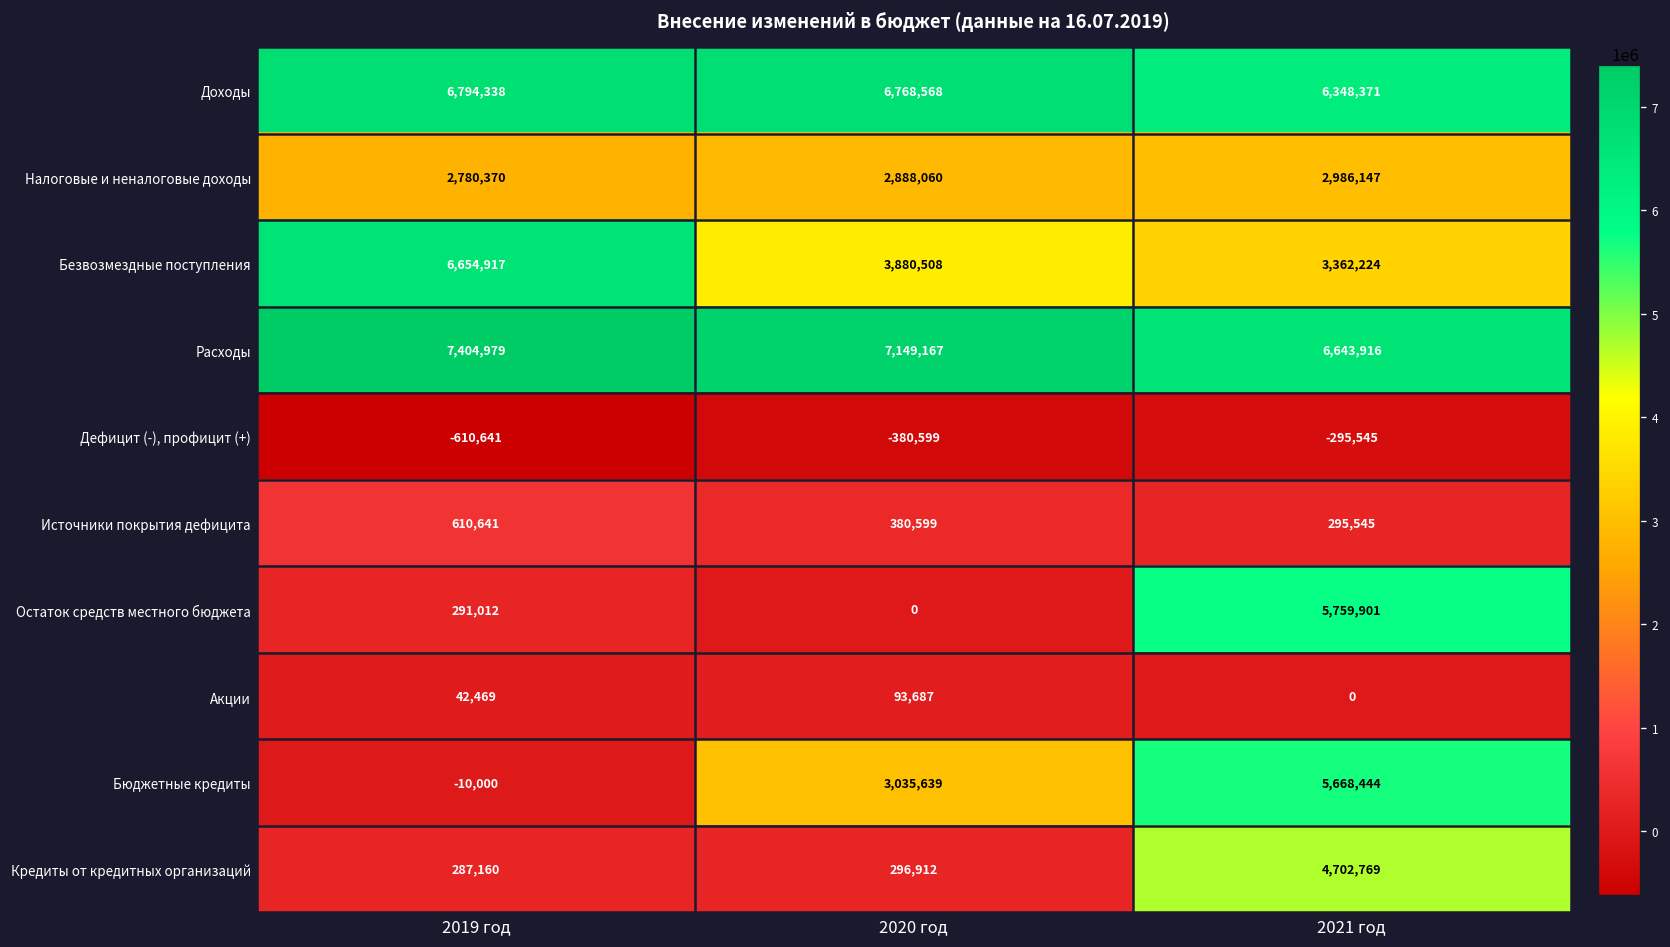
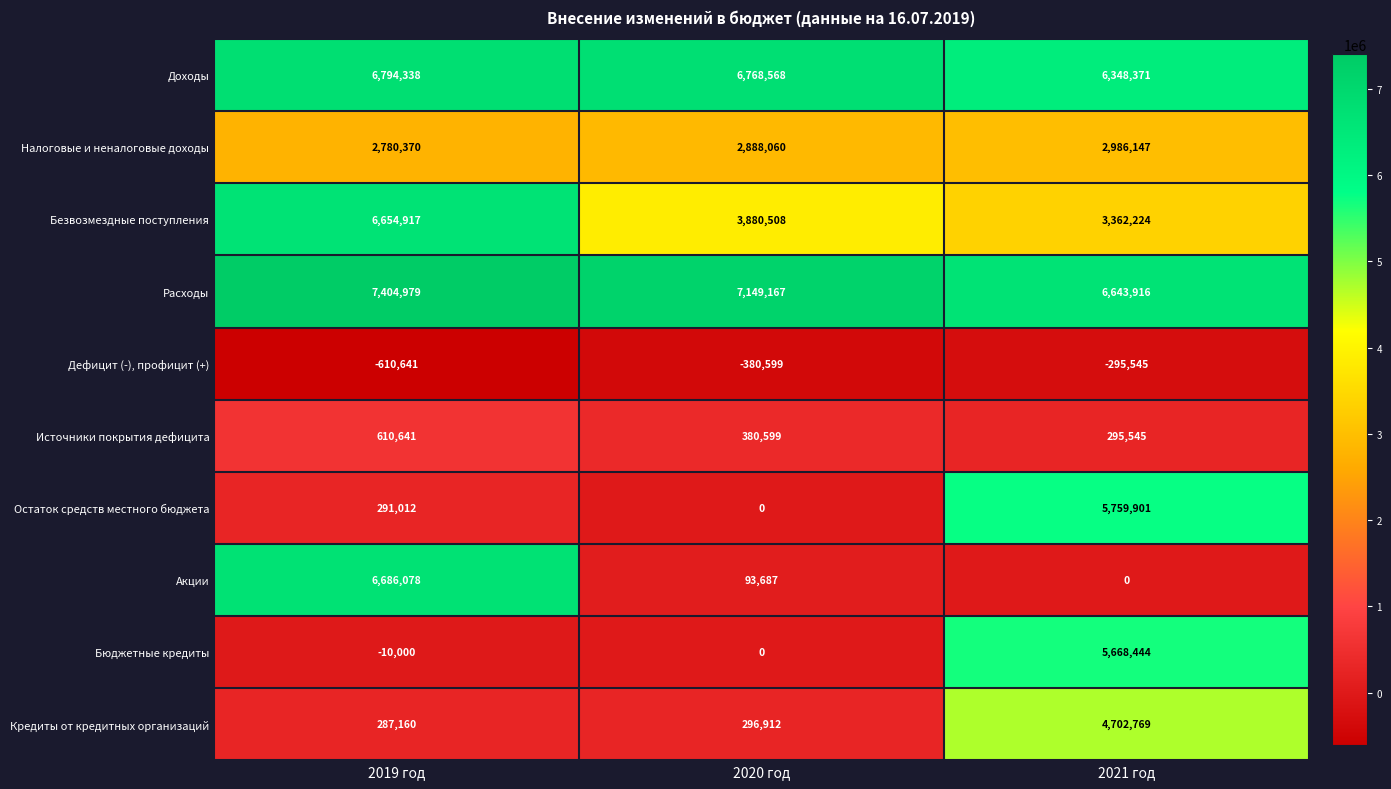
Акции, 2019 год: 42,469 -> 6,686,078
Бюджетные кредиты, 2020 год: 3,035,639 -> 0
